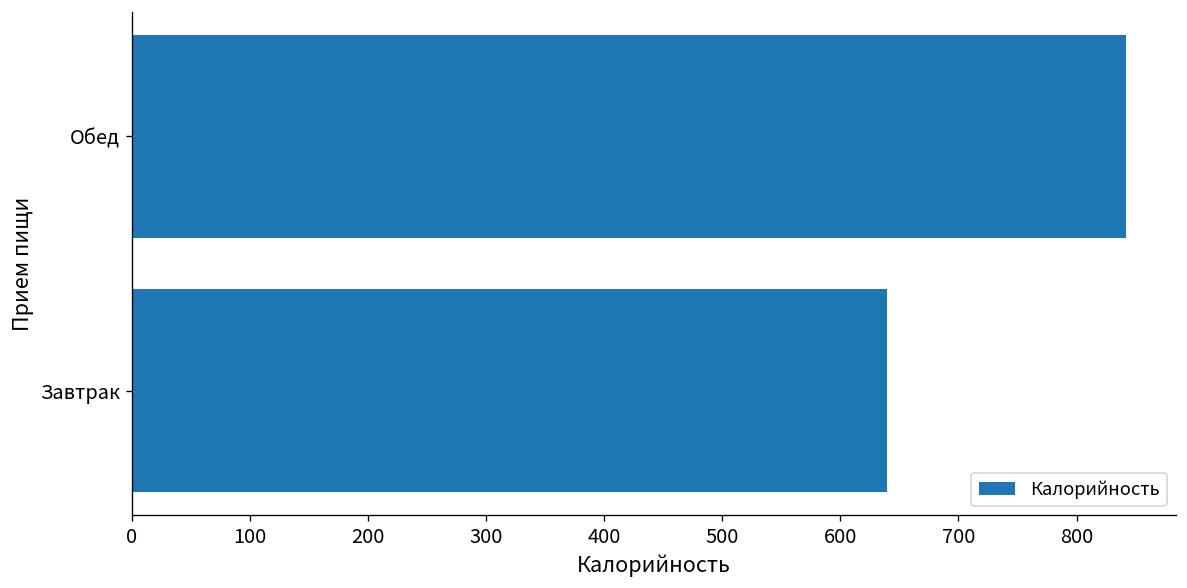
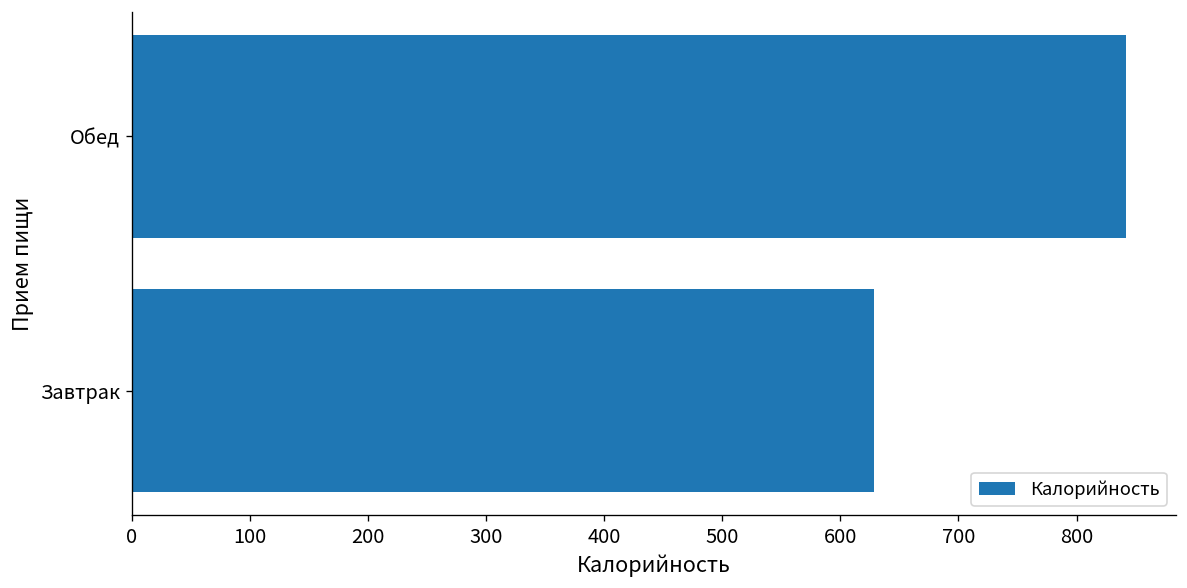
Завтрак: 640 -> 630
